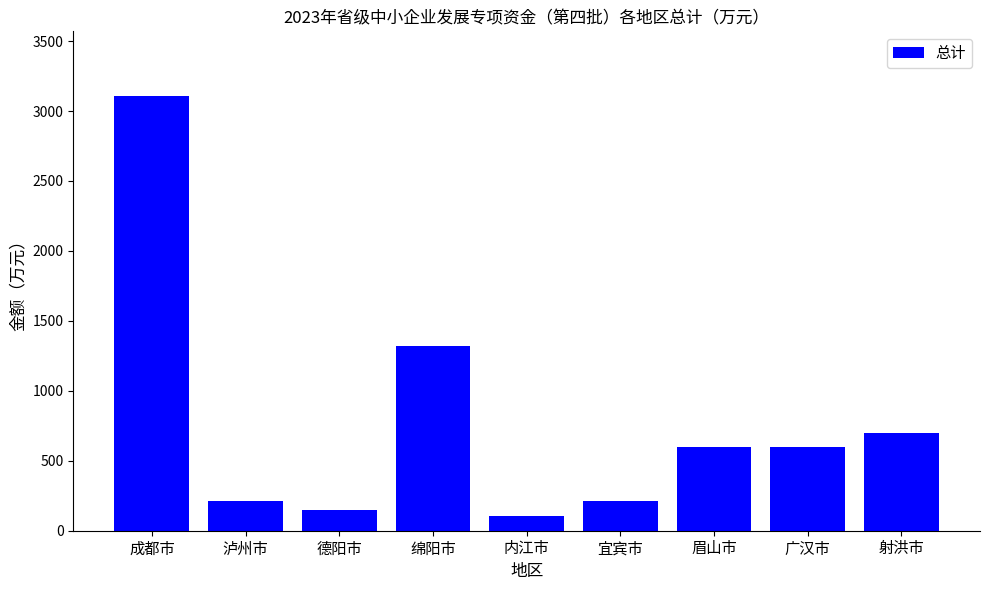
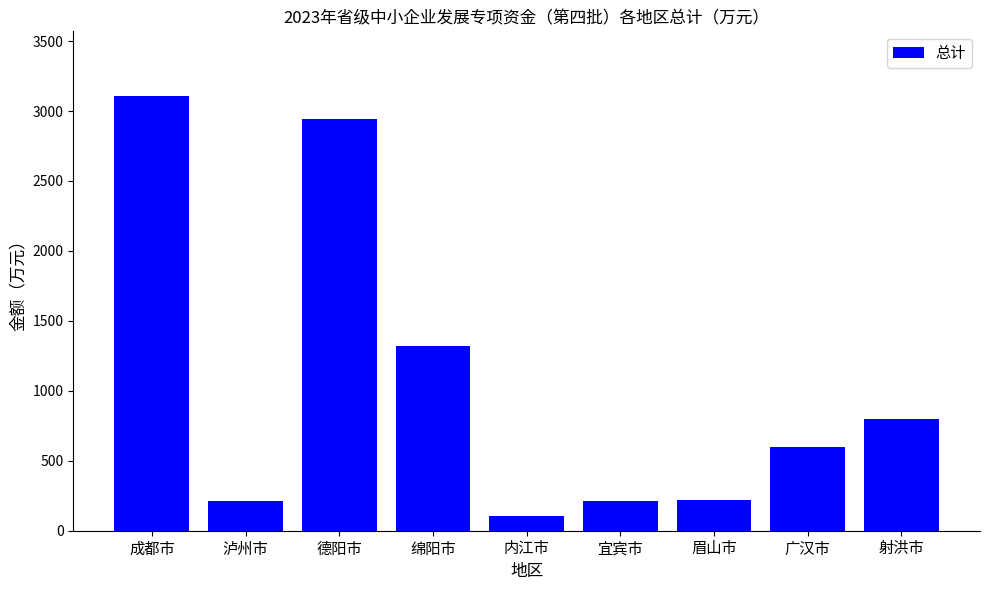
德阳市: 150 -> 2940
眉山市: 600 -> 220
射洪市: 700 -> 800
